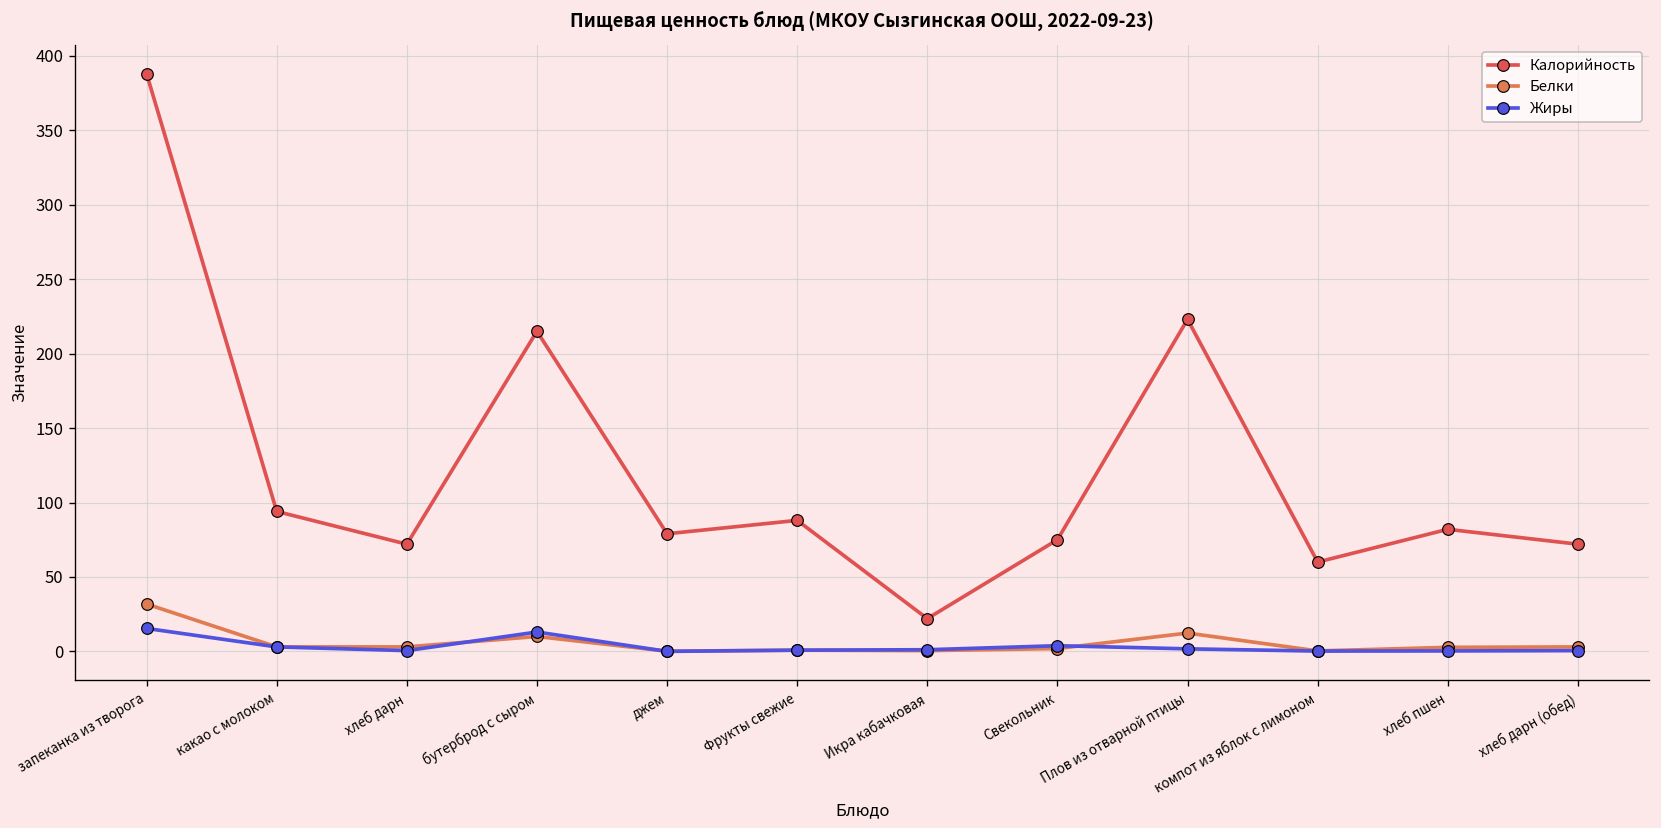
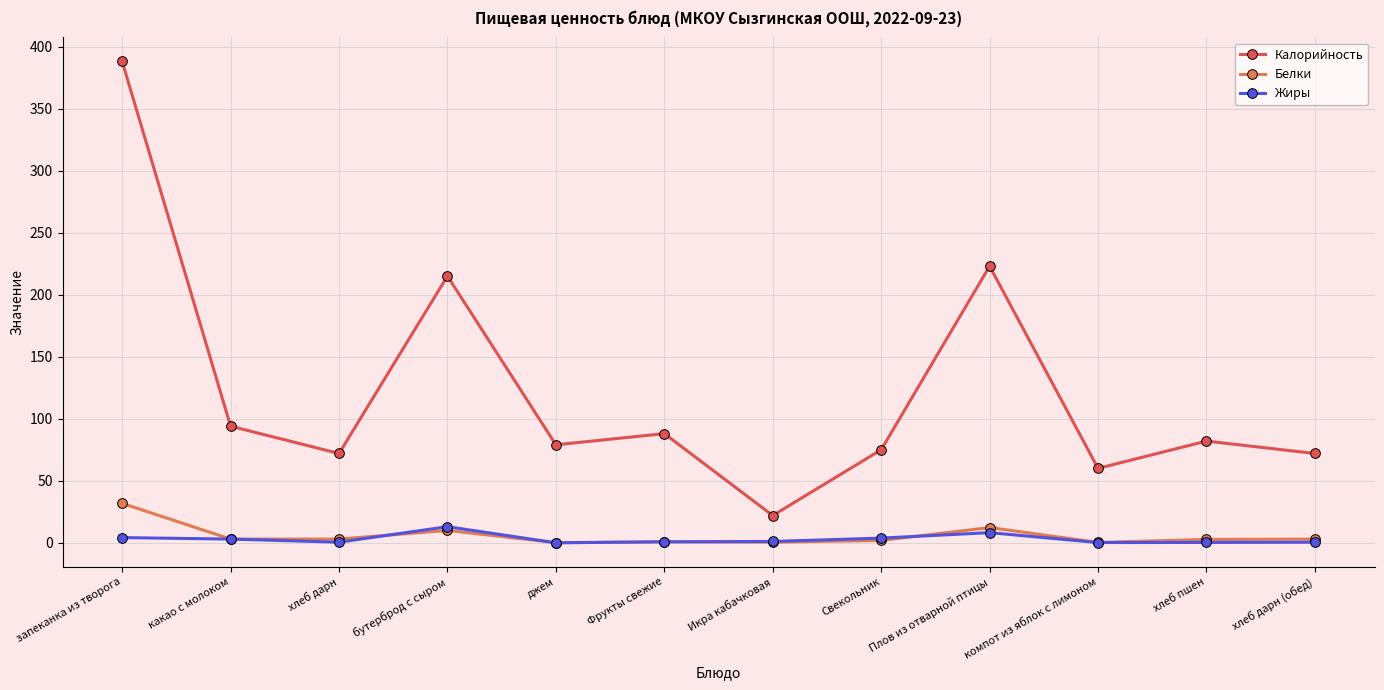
Жиры, запеканка из творога: 15 -> 4
Жиры, Плов из отварной птицы: 2 -> 8
